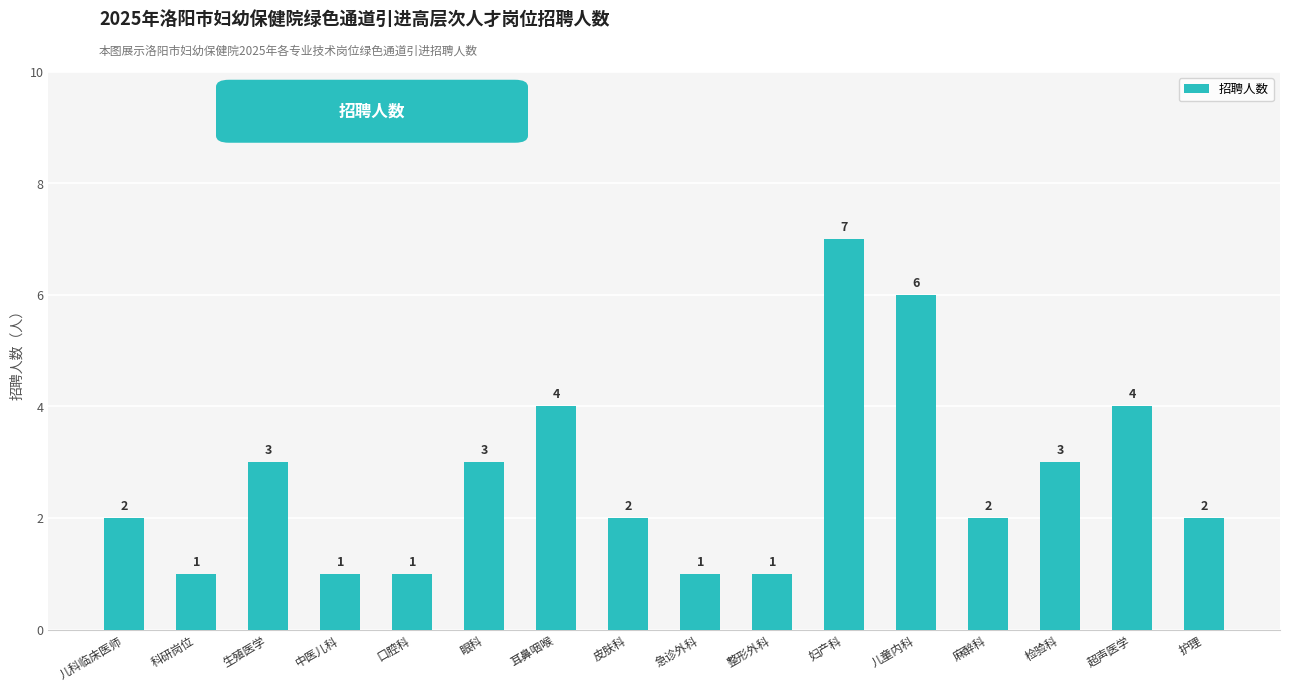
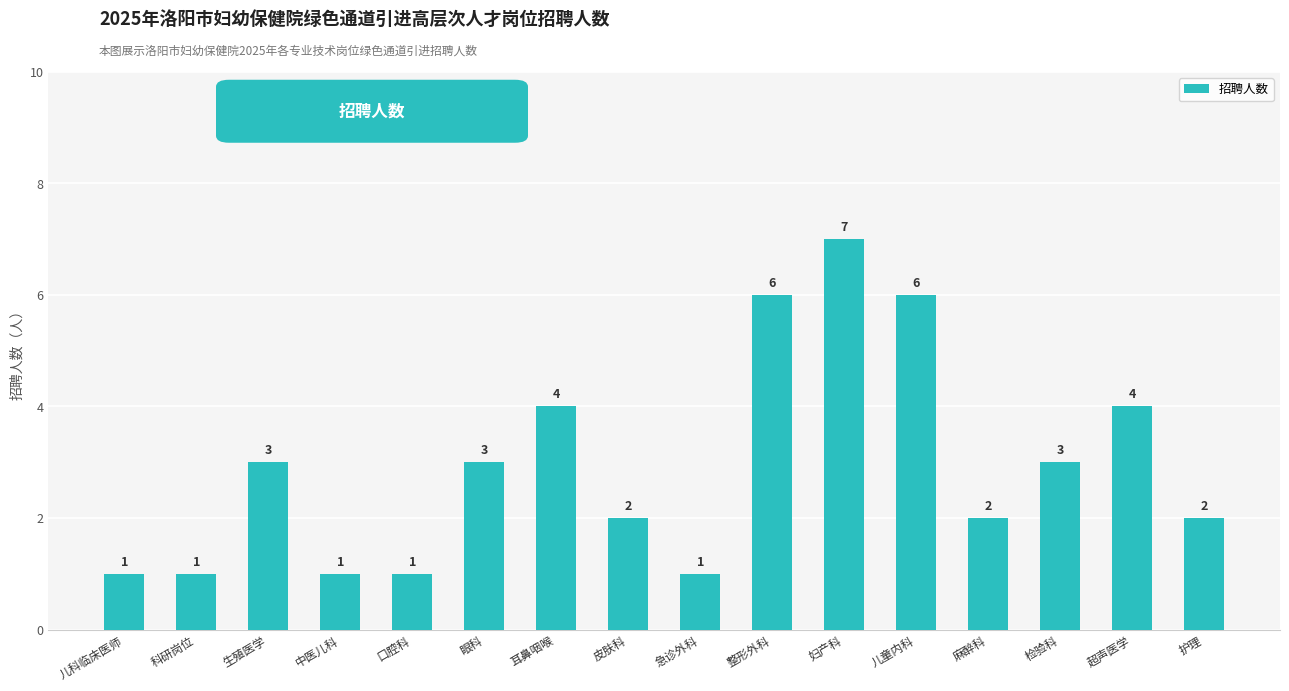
儿科临床医师: 2 -> 1
整形外科: 1 -> 6
